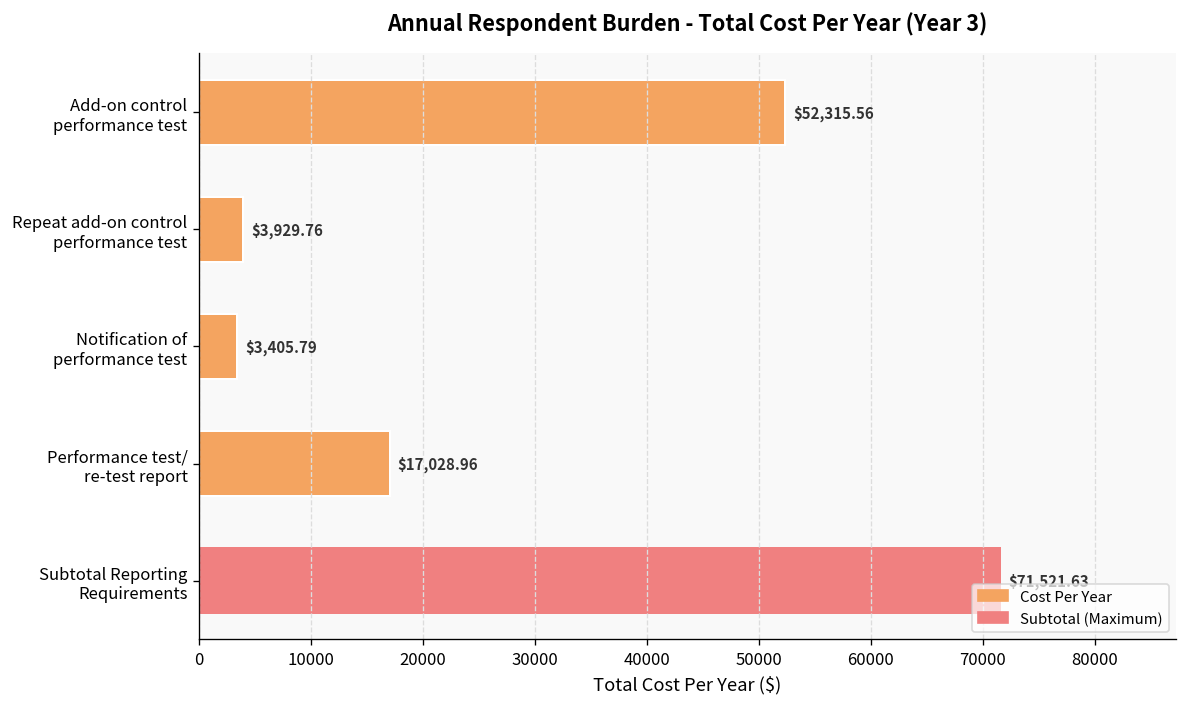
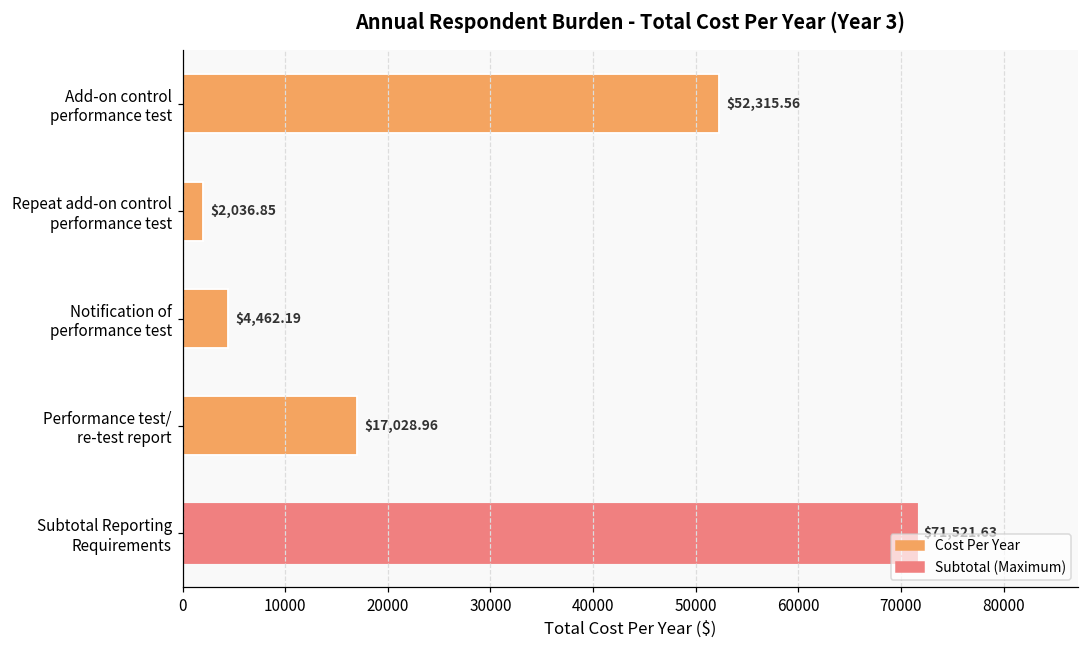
Repeat add-on control performance test: $3,929.76 -> $2,036.85
Notification of performance test: $3,405.79 -> $4,462.19
